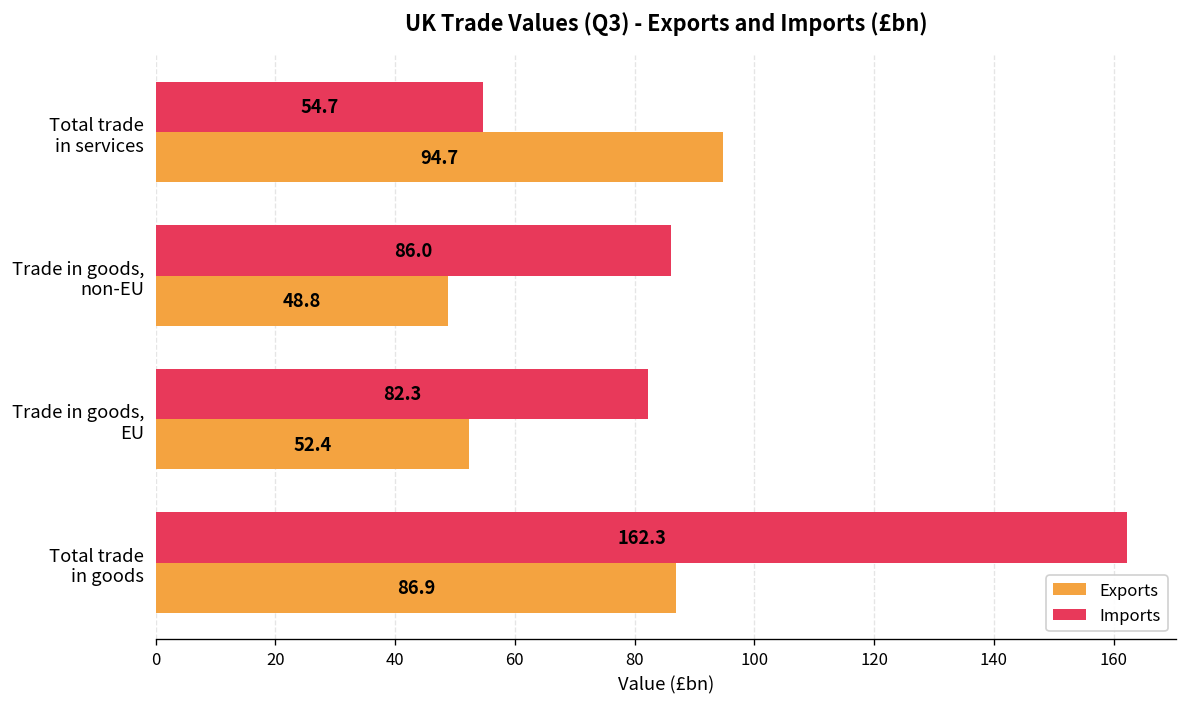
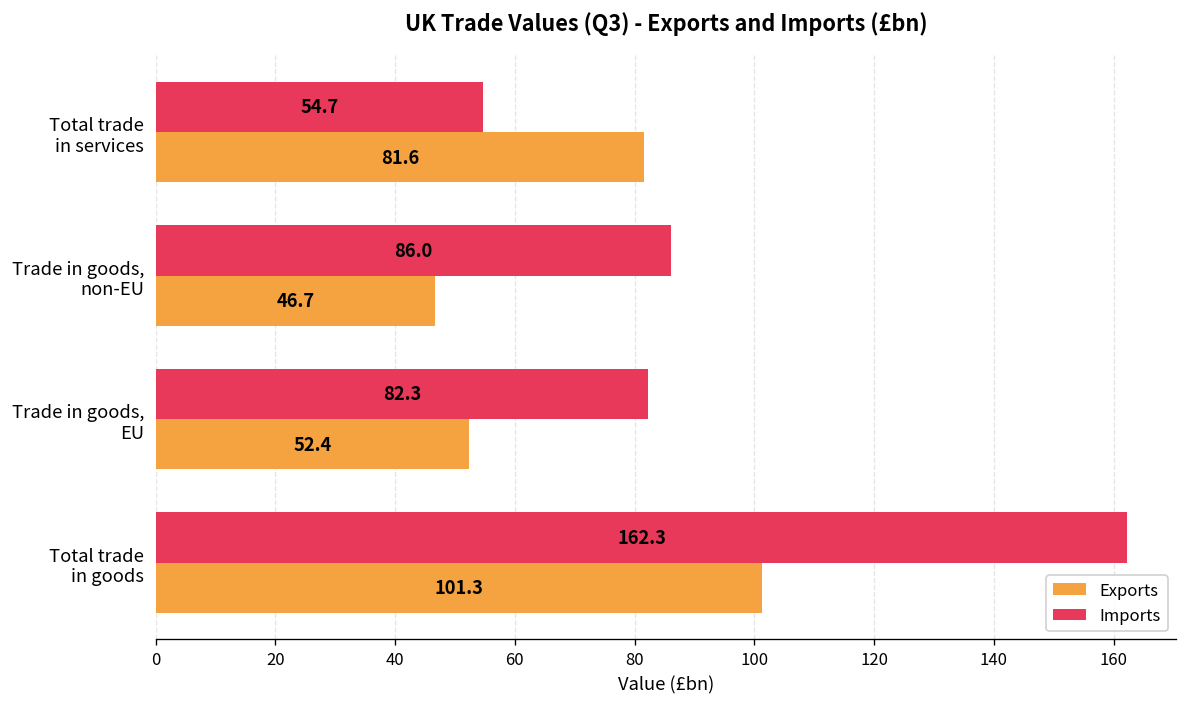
Exports, Total trade in services: 94.7 -> 81.6
Exports, Trade in goods, non-EU: 48.8 -> 46.7
Exports, Total trade in goods: 86.9 -> 101.3
